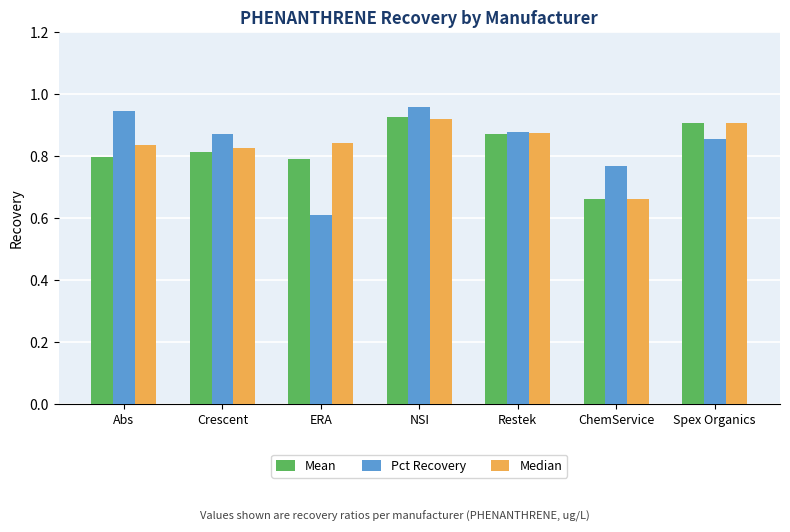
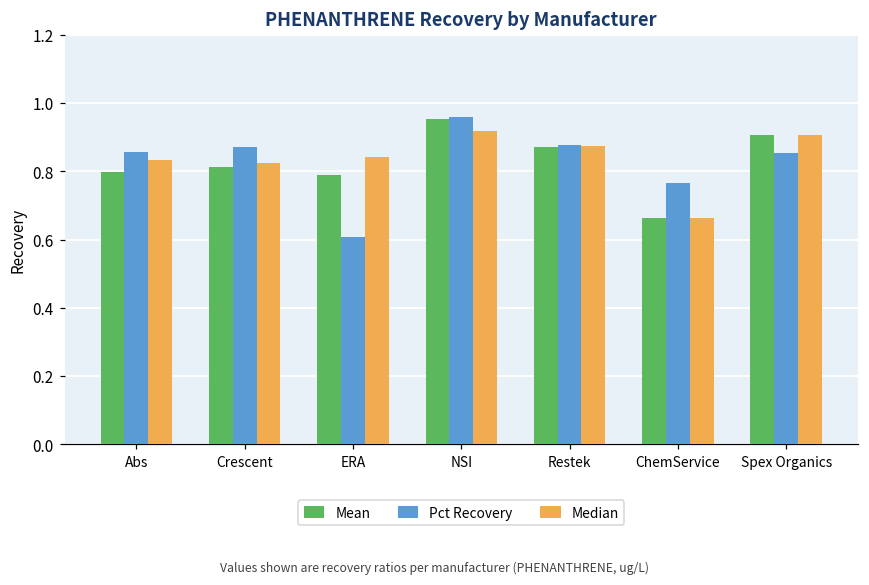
Pct Recovery, Abs: 0.95 -> 0.86
Mean, NSI: 0.93 -> 0.95
